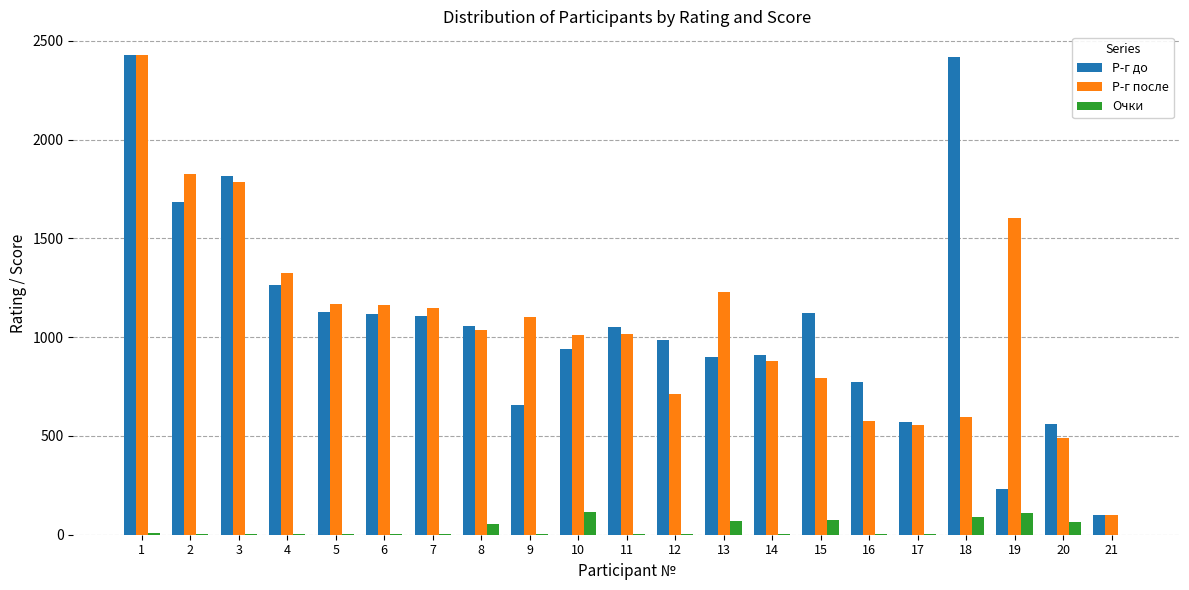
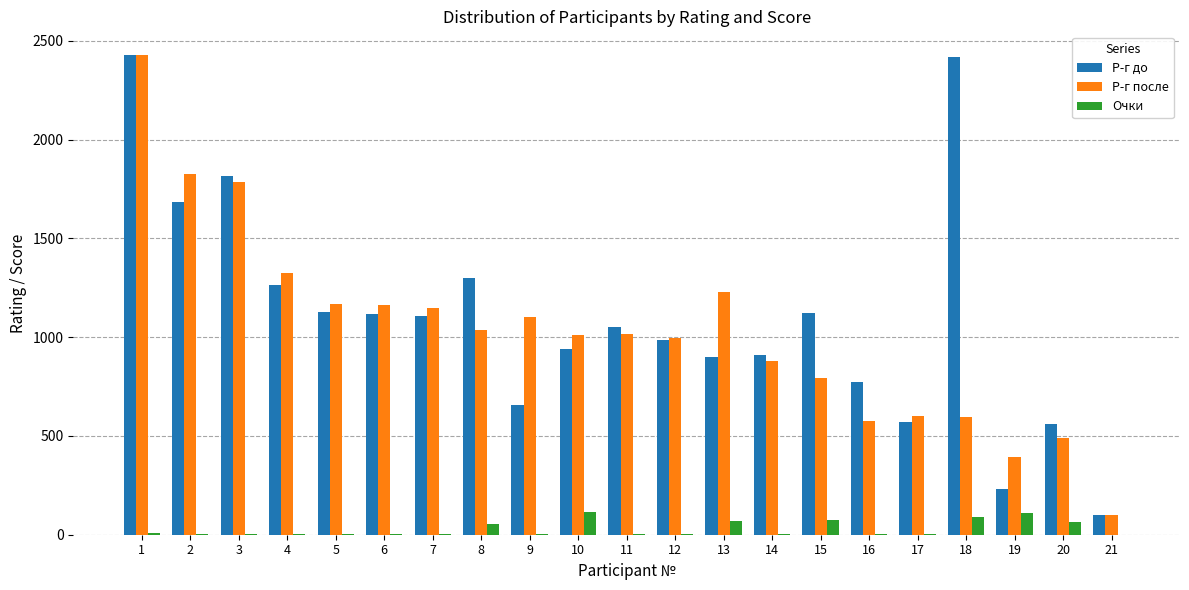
Р-г до, 8: 1060 -> 1300
Р-г после, 12: 710 -> 1000
Р-г после, 17: 560 -> 600
Р-г после, 19: 1610 -> 400
